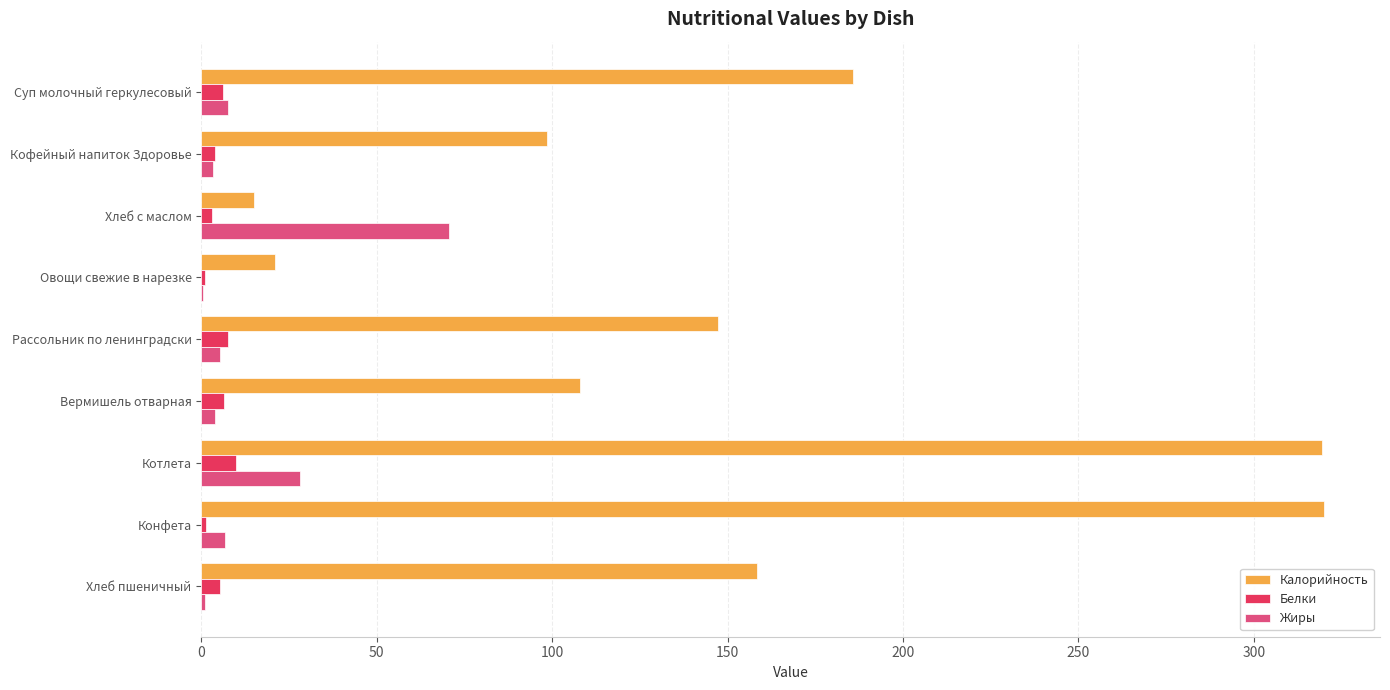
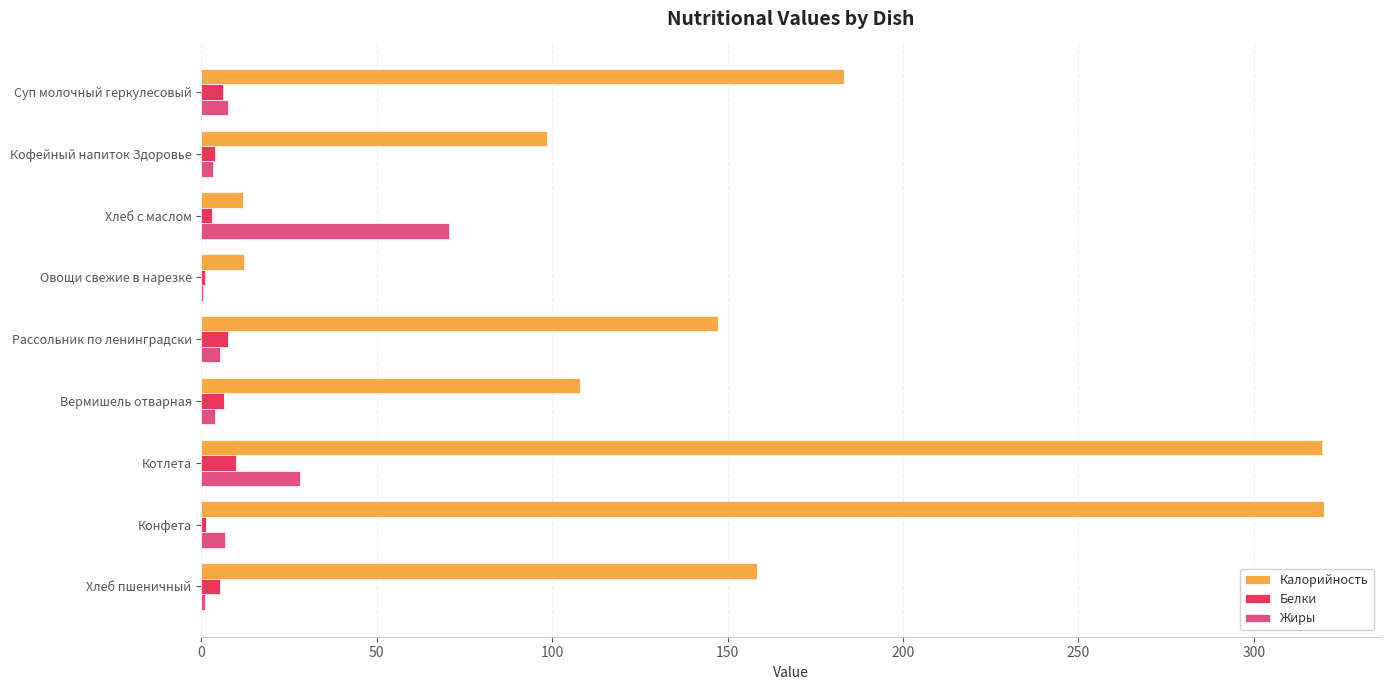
Калорийность, Суп молочный геркулесовый: 186 -> 183
Калорийность, Хлеб с маслом: 15 -> 12
Калорийность, Овощи свежие в нарезке: 21 -> 12
